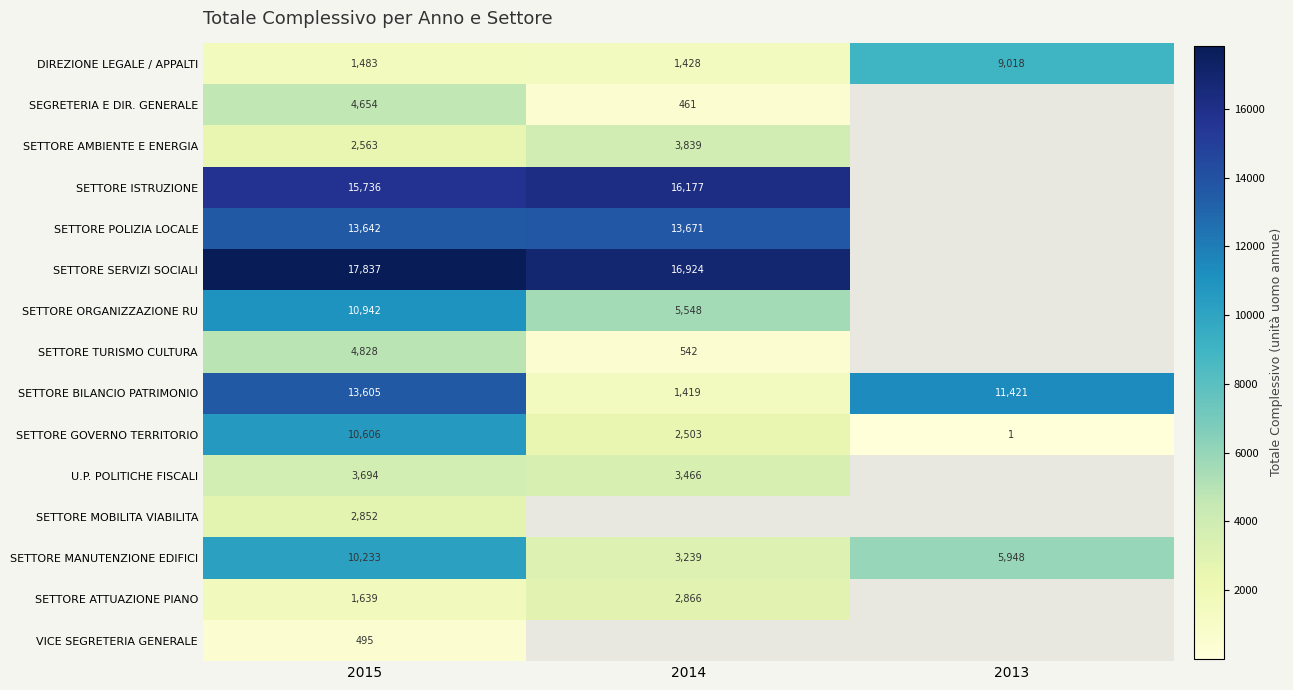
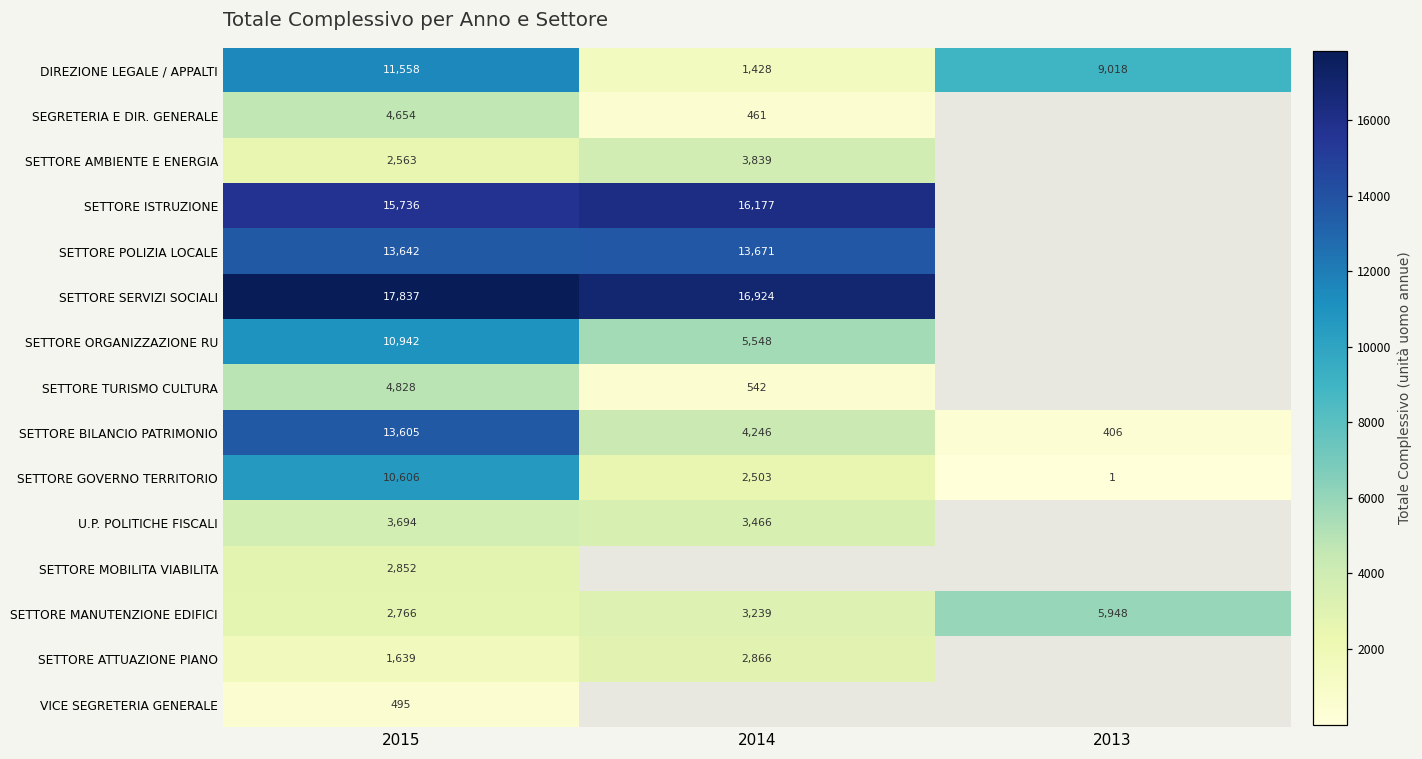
DIREZIONE LEGALE / APPALTI, 2015: 1,483 -> 11,558
SETTORE BILANCIO PATRIMONIO, 2014: 1,419 -> 4,246
SETTORE BILANCIO PATRIMONIO, 2013: 11,421 -> 406
SETTORE MANUTENZIONE EDIFICI, 2015: 10,233 -> 2,766
